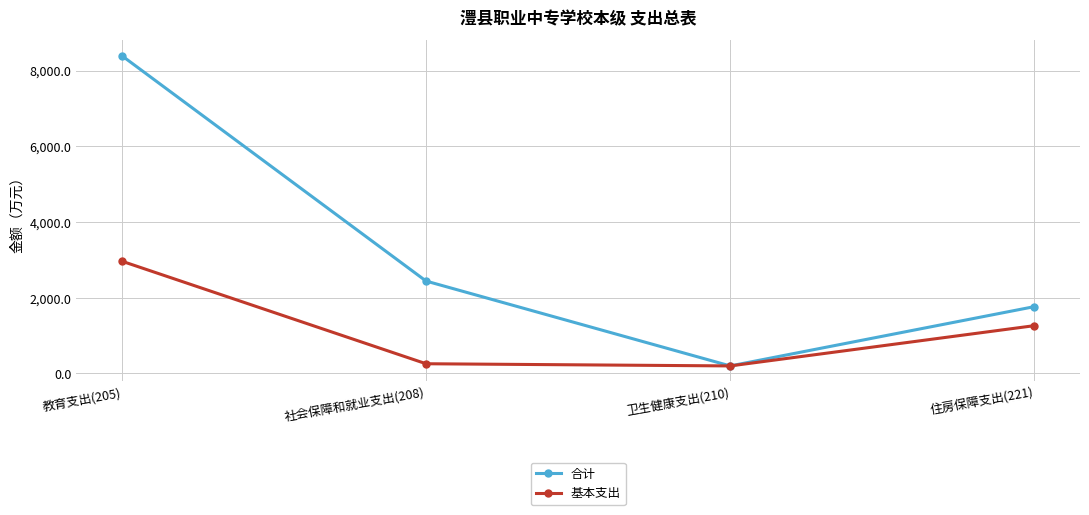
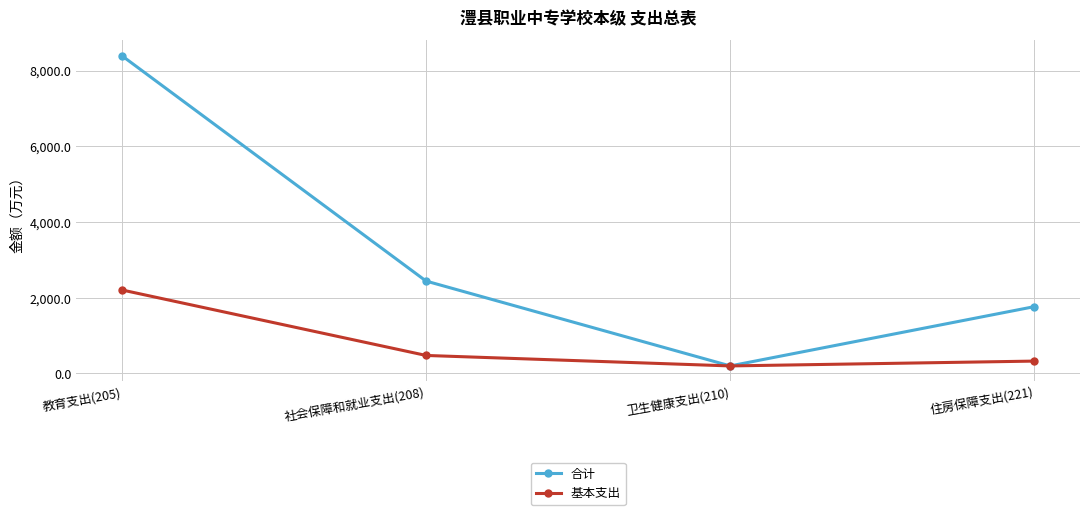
基本支出, 教育支出(205): 3,000 -> 2,200
基本支出, 社会保障和就业支出(208): 300 -> 500
基本支出, 住房保障支出(221): 1,300 -> 300
